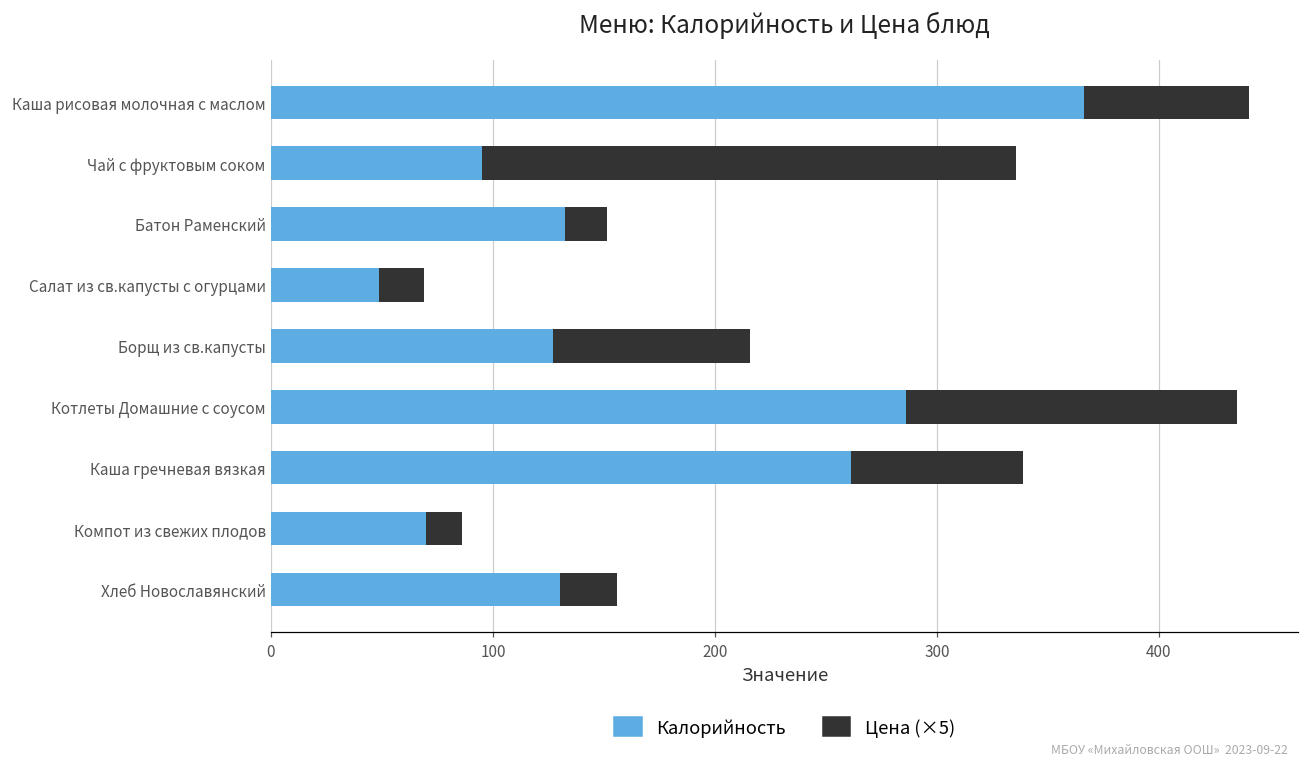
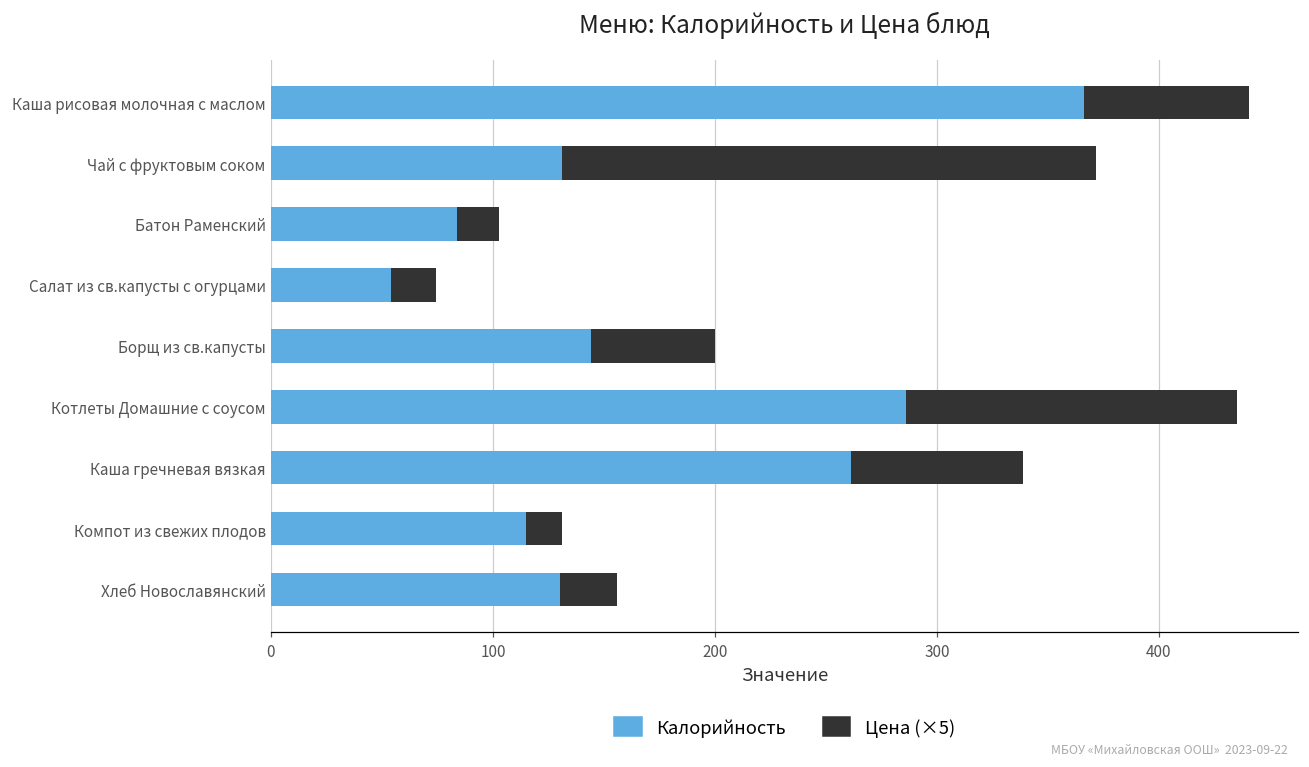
Калорийность, Чай с фруктовым соком: 95 -> 131
Калорийность, Батон Раменский: 133 -> 84
Калорийность, Салат из св.капусты с огурцами: 49 -> 54
Калорийность, Борщ из св.капусты: 127 -> 144
Цена (×5), Борщ из св.капусты: 89 -> 56
Калорийность, Компот из свежих плодов: 70 -> 115
